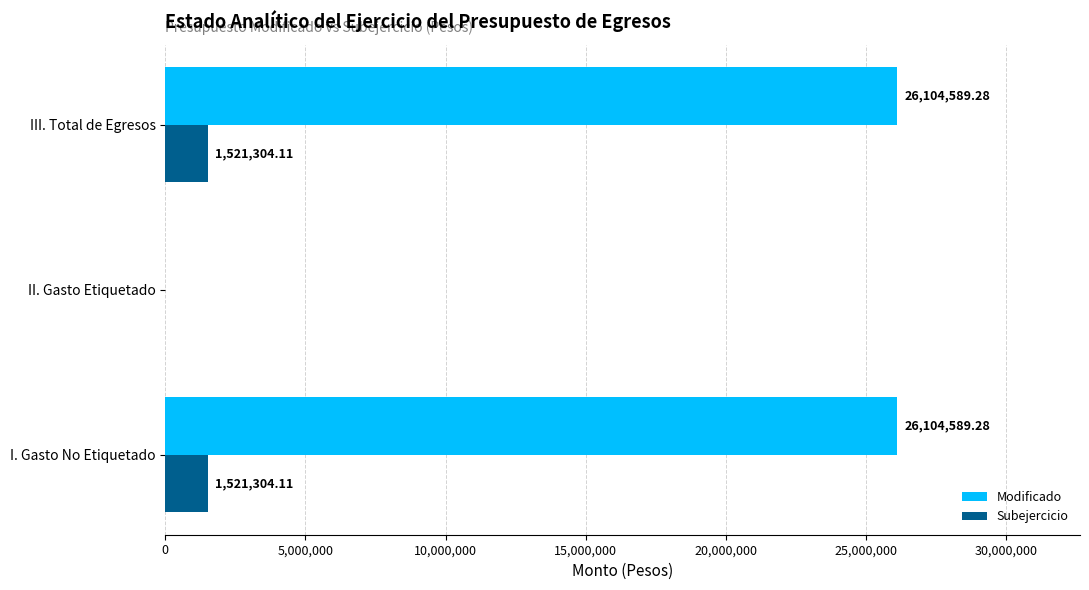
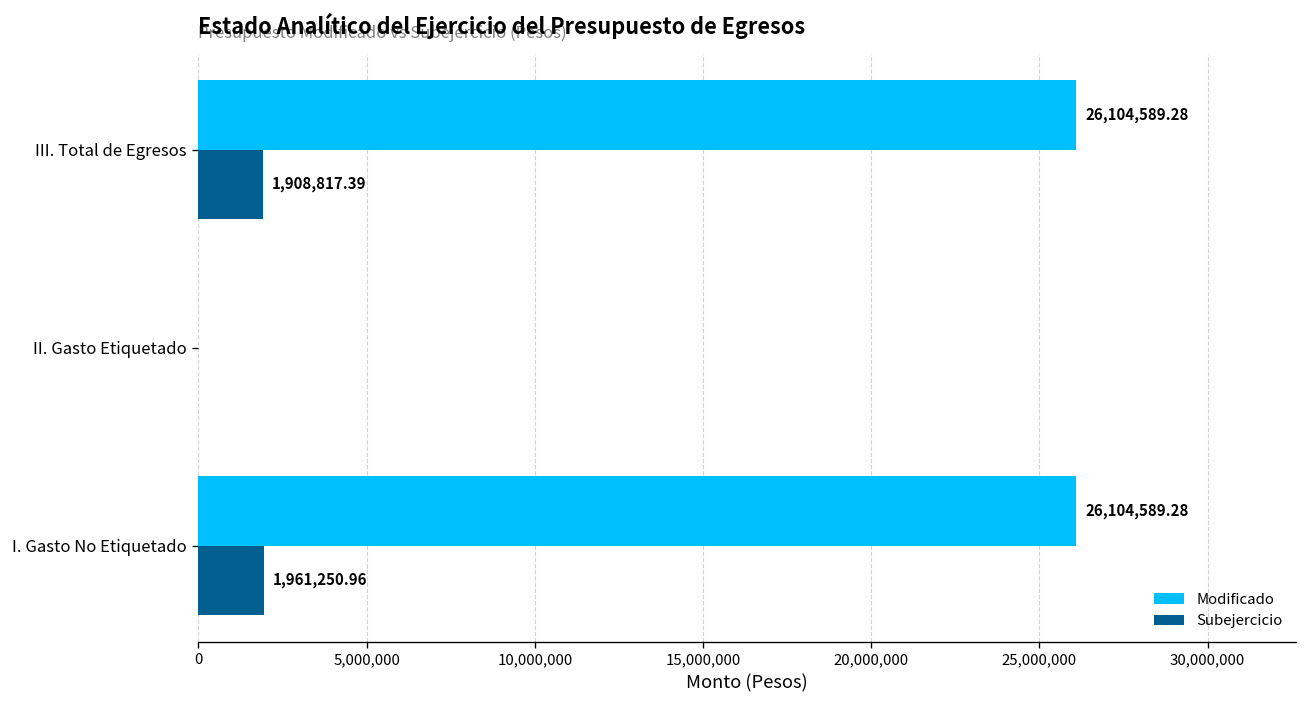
Subejercicio, III. Total de Egresos: 1,521,304.11 -> 1,908,817.39
Subejercicio, I. Gasto No Etiquetado: 1,521,304.11 -> 1,961,250.96
